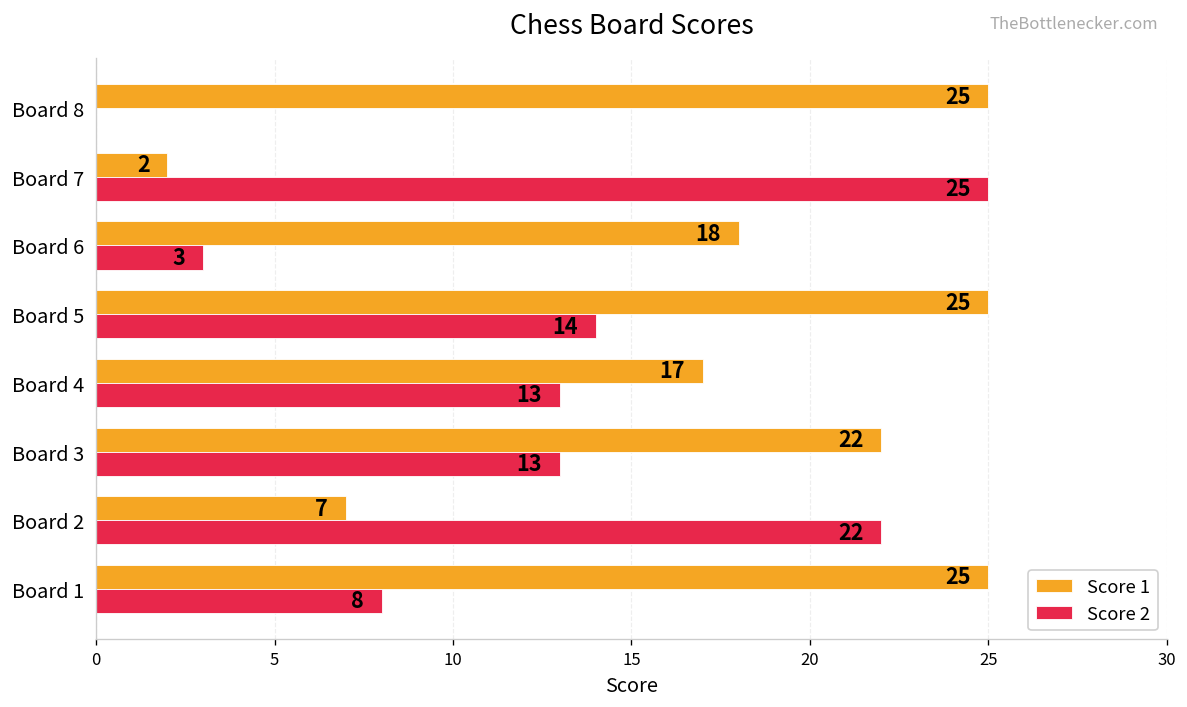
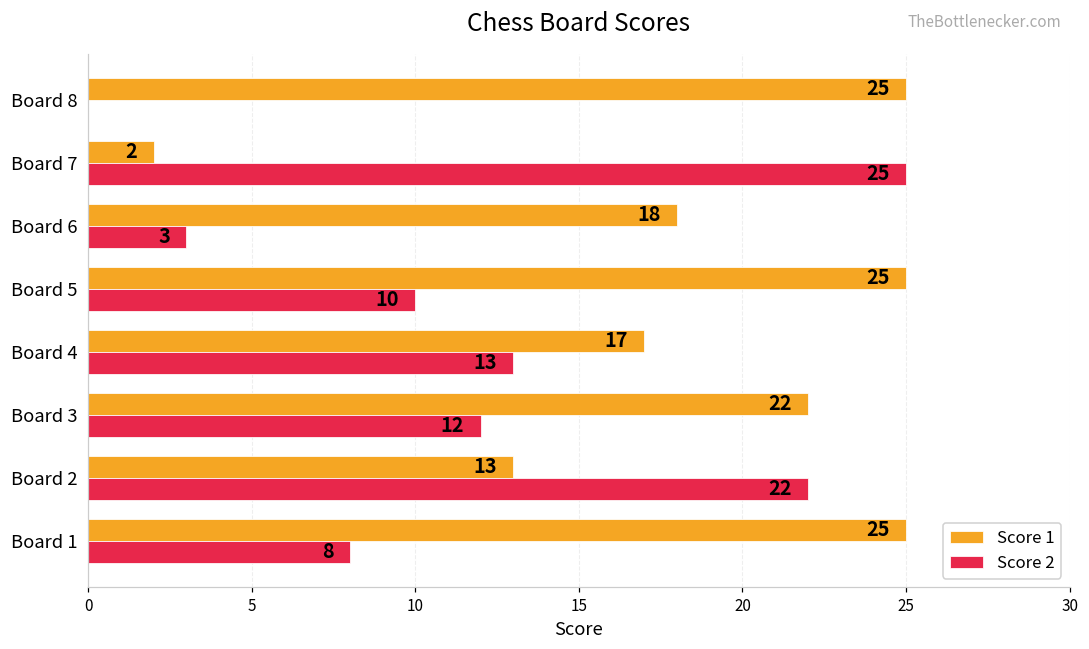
Score 2, Board 5: 14 -> 10
Score 2, Board 3: 13 -> 12
Score 1, Board 2: 7 -> 13
